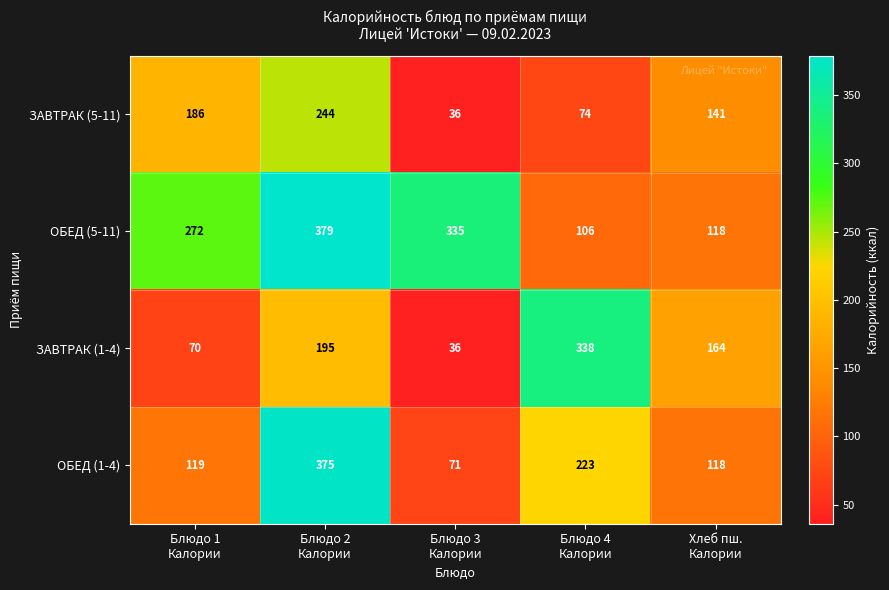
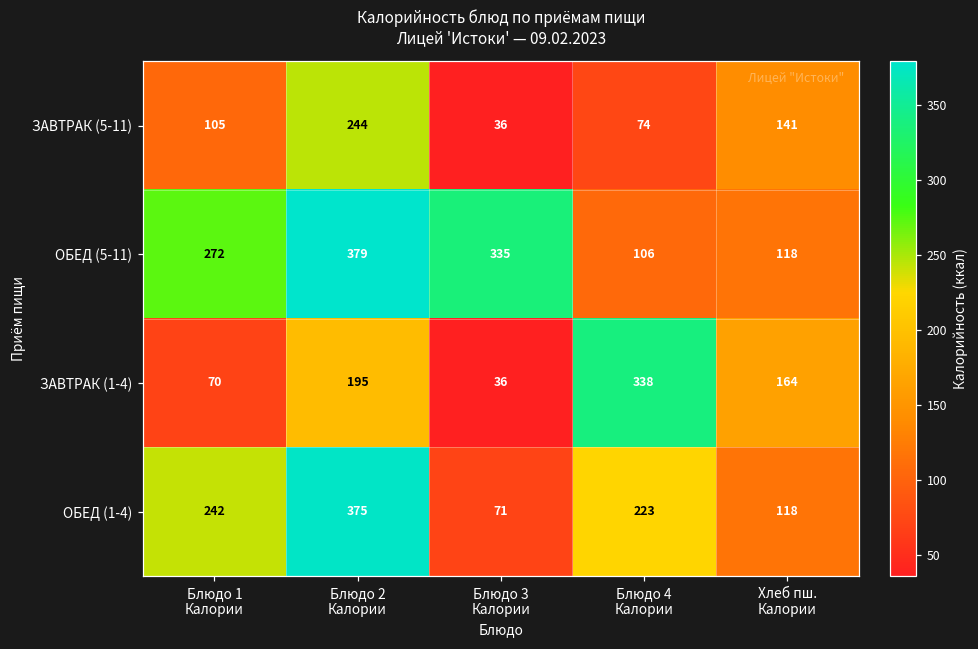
ЗАВТРАК (5-11), Блюдо 1 Калории: 186 -> 105
ОБЕД (1-4), Блюдо 1 Калории: 119 -> 242
